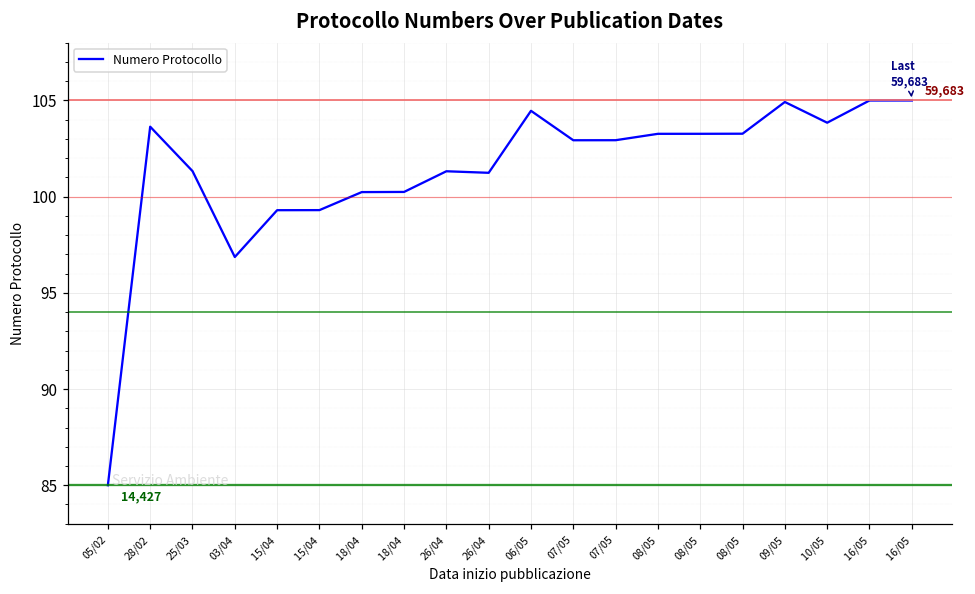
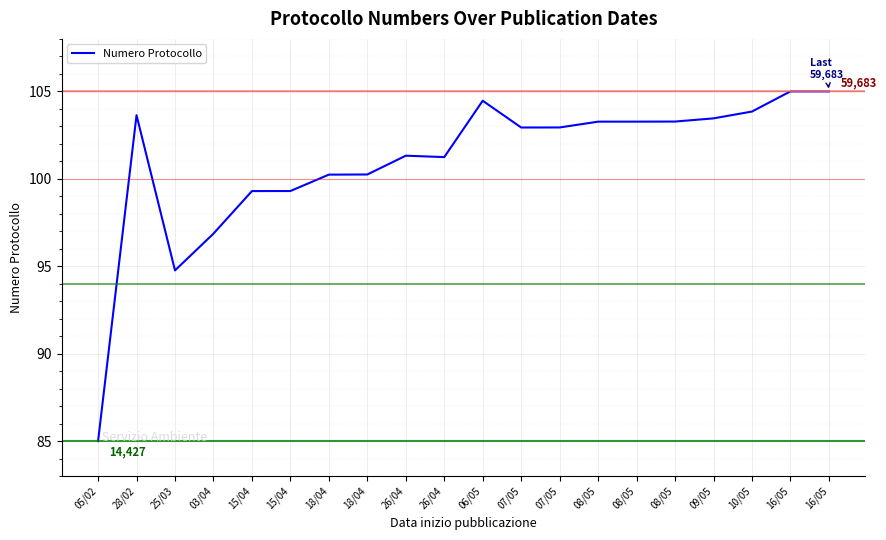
25/03: 101.3 -> 94.8
09/05: 104.9 -> 103.5
